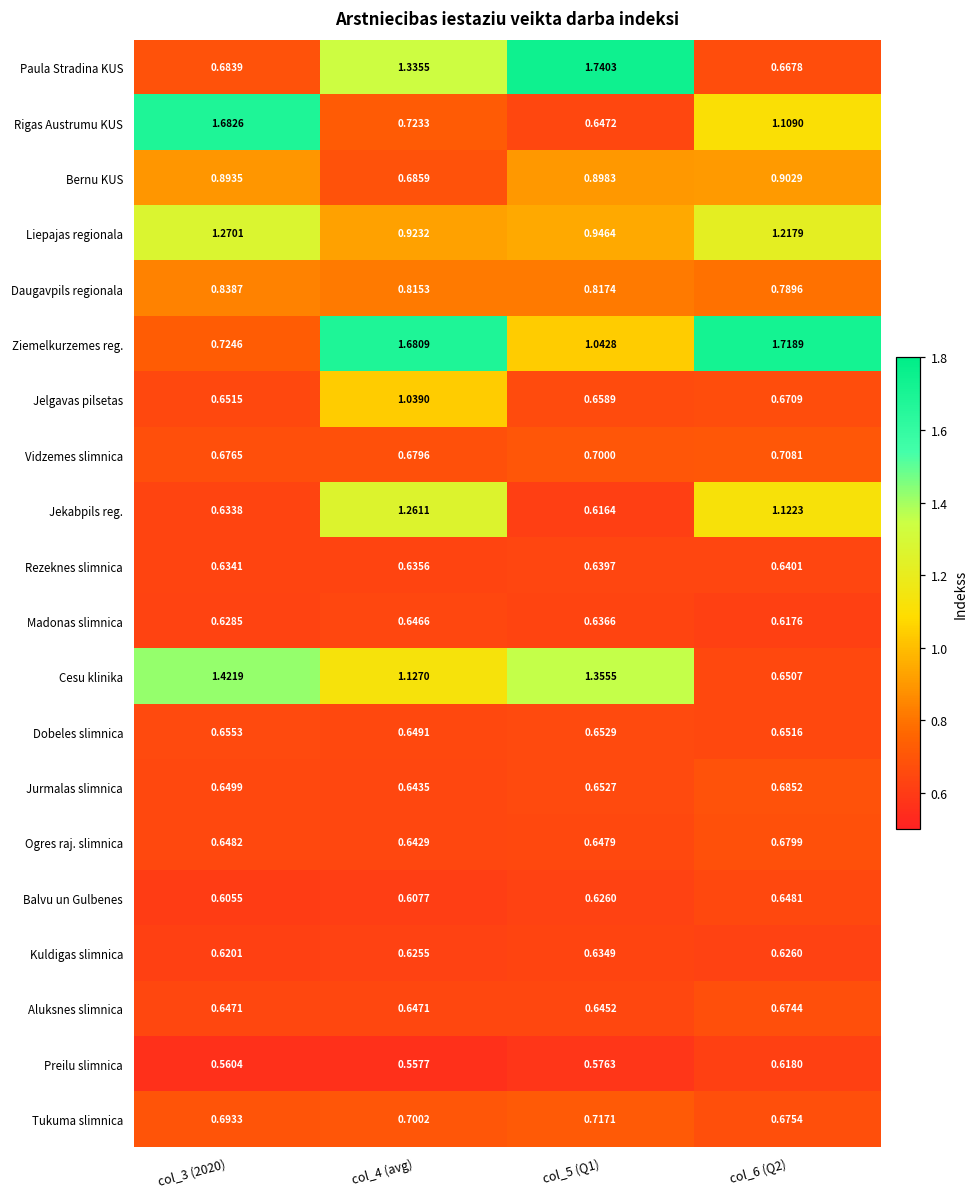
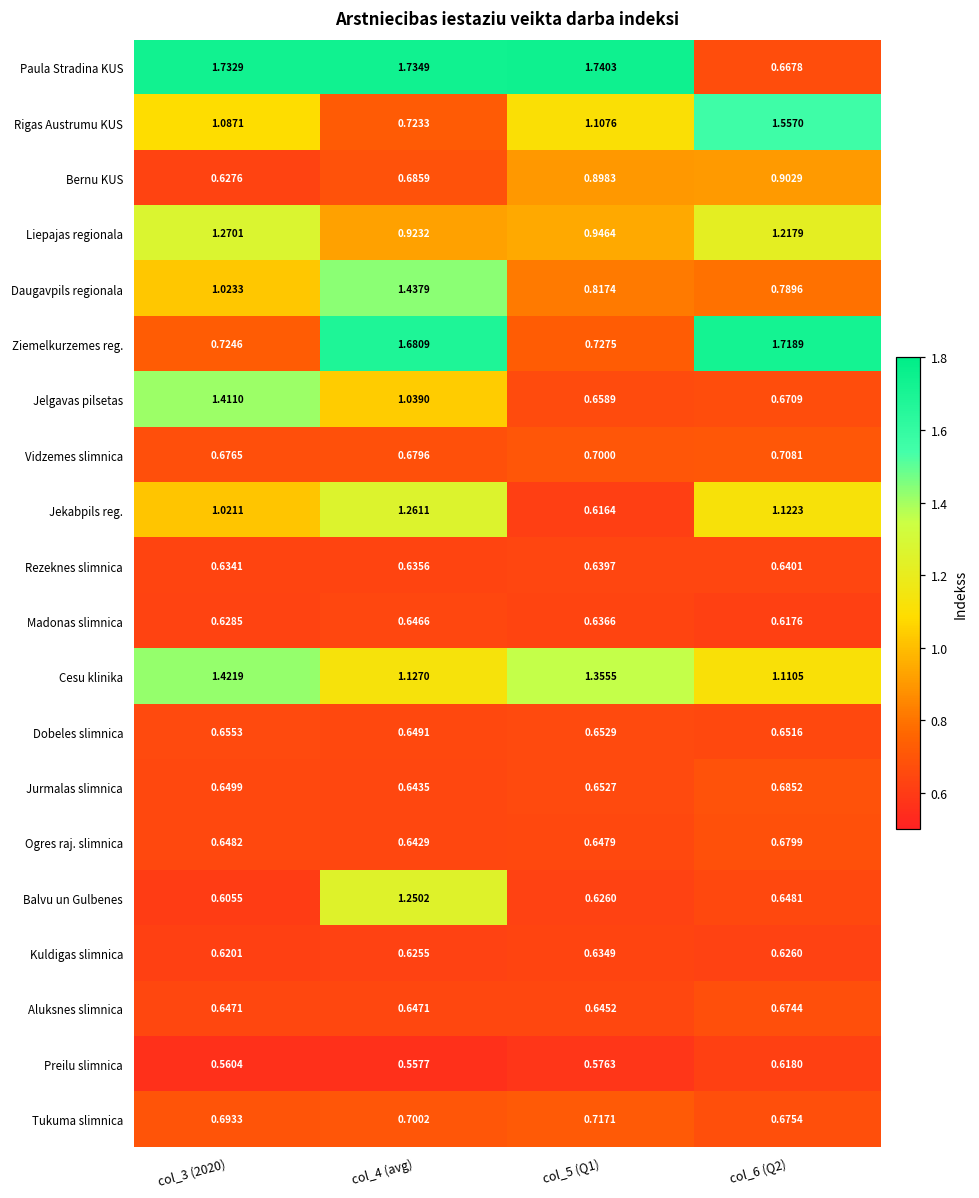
Paula Stradina KUS, col_3 (2020): 0.6839 -> 1.7329
Paula Stradina KUS, col_4 (avg): 1.3355 -> 1.7349
Rigas Austrumu KUS, col_3 (2020): 1.6826 -> 1.0871
Rigas Austrumu KUS, col_5 (Q1): 0.6472 -> 1.1076
Rigas Austrumu KUS, col_6 (Q2): 1.1090 -> 1.5570
Bernu KUS, col_3 (2020): 0.8935 -> 0.6276
Daugavpils regionalа, col_3 (2020): 0.8387 -> 1.0233
Daugavpils regionalа, col_4 (avg): 0.8153 -> 1.4379
Ziemelkurzemes reg., col_5 (Q1): 1.0428 -> 0.7275
Jelgavas pilsetas, col_3 (2020): 0.6515 -> 1.4110
Jekabpils reg., col_3 (2020): 0.6338 -> 1.0211
Cesu klinika, col_6 (Q2): 0.6507 -> 1.1105
Balvu un Gulbenes, col_4 (avg): 0.6077 -> 1.2502
